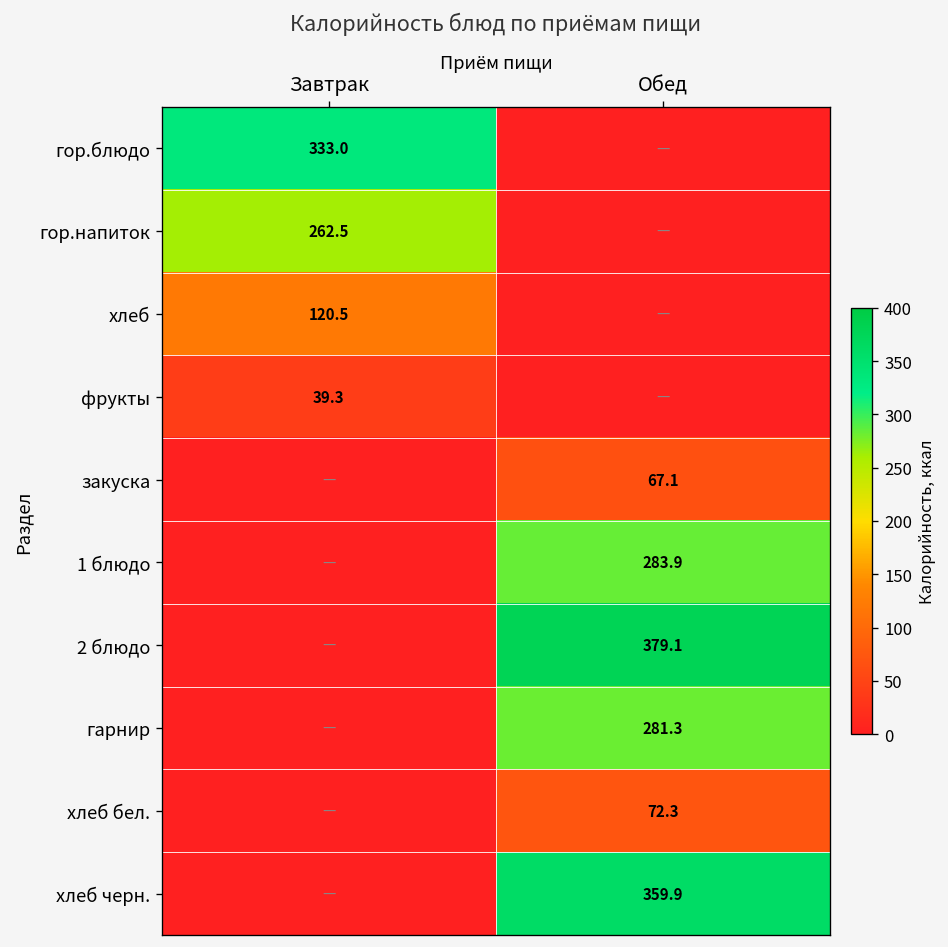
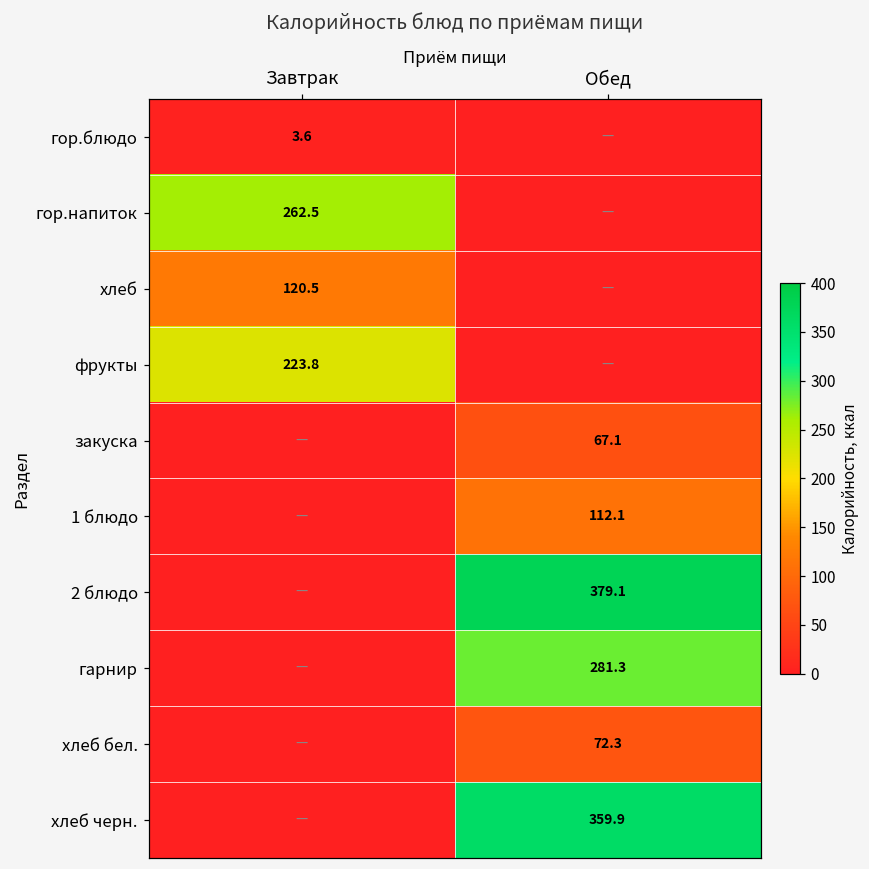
гор.блюдо, Завтрак: 333.0 -> 3.6
фрукты, Завтрак: 39.3 -> 223.8
1 блюдо, Обед: 283.9 -> 112.1
